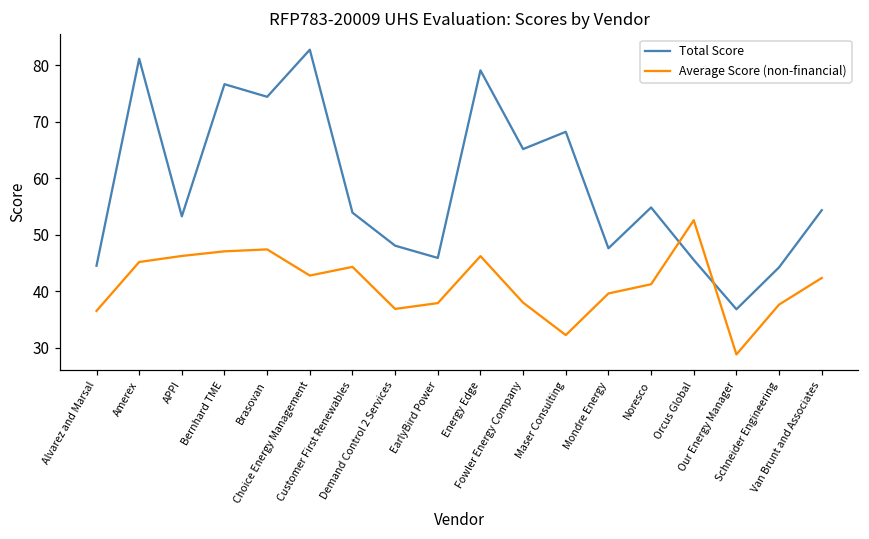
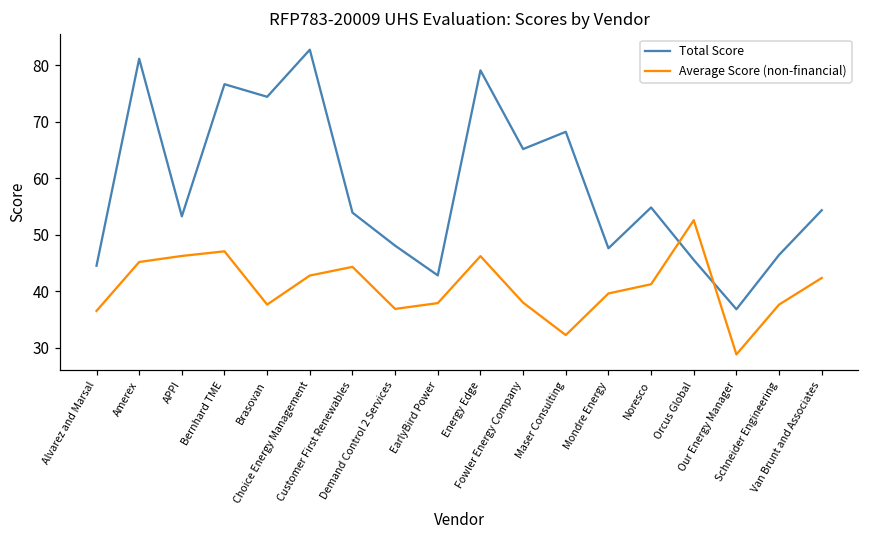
Average Score (non-financial), Brasovan: 47 -> 38
Total Score, EarlyBird Power: 46 -> 43
Total Score, Schneider Engineering: 44 -> 46
